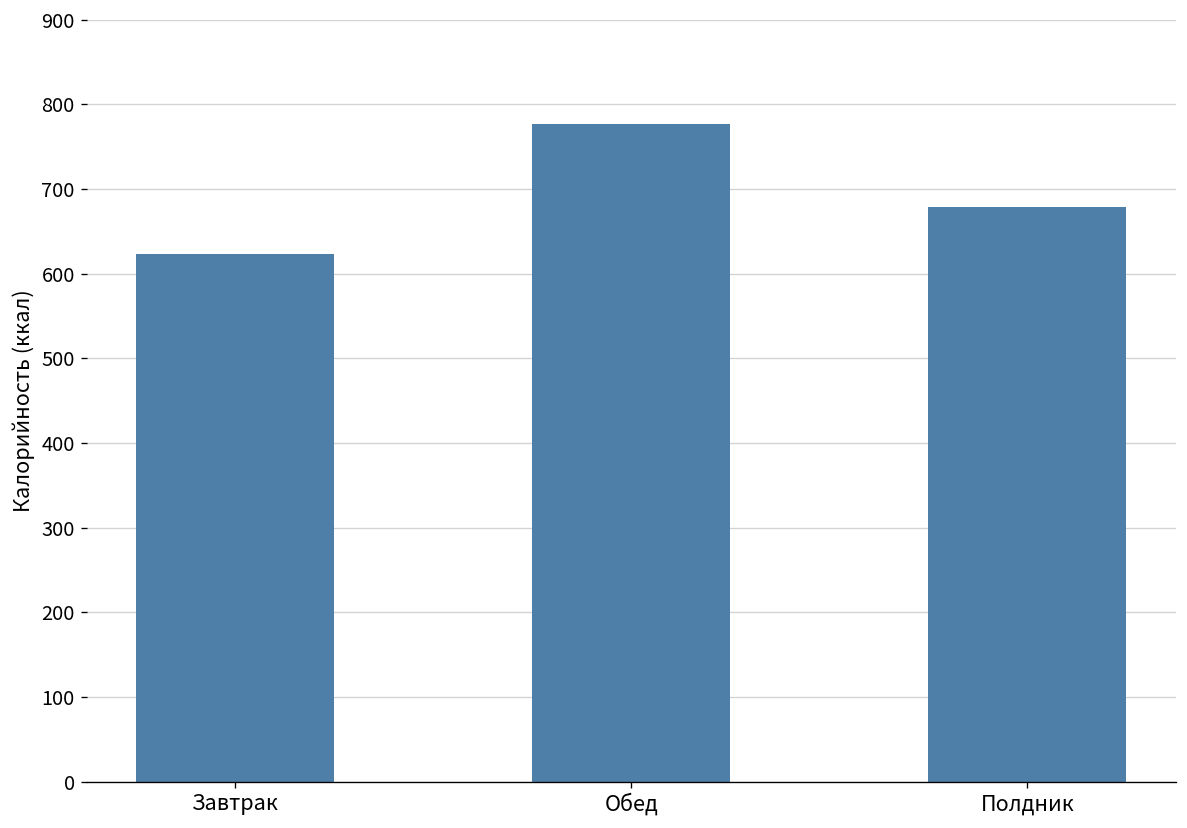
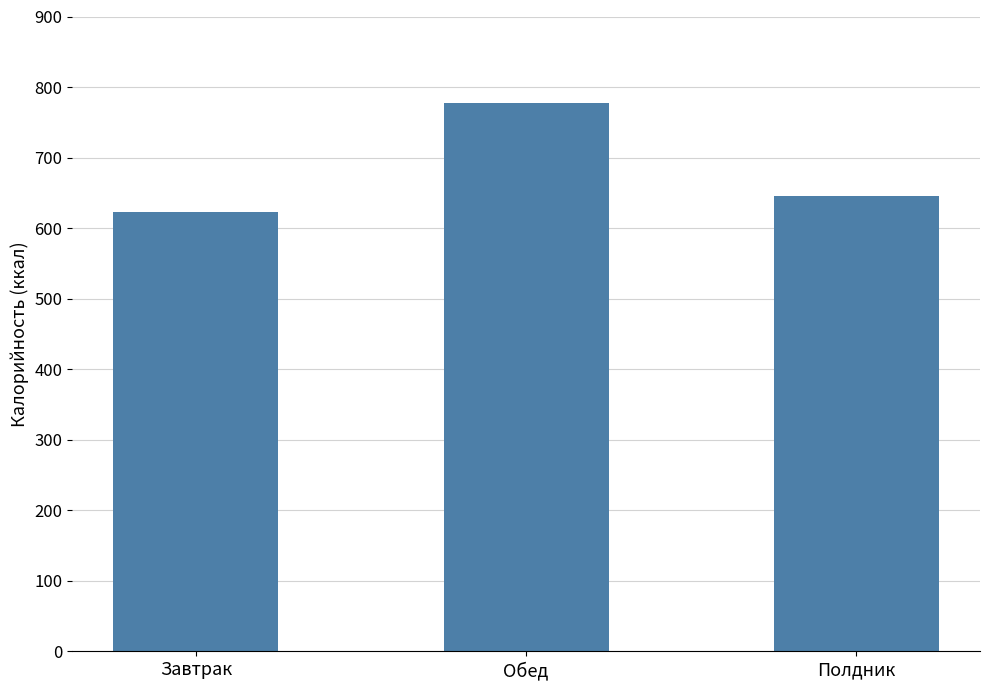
Полдник: 680 -> 650
